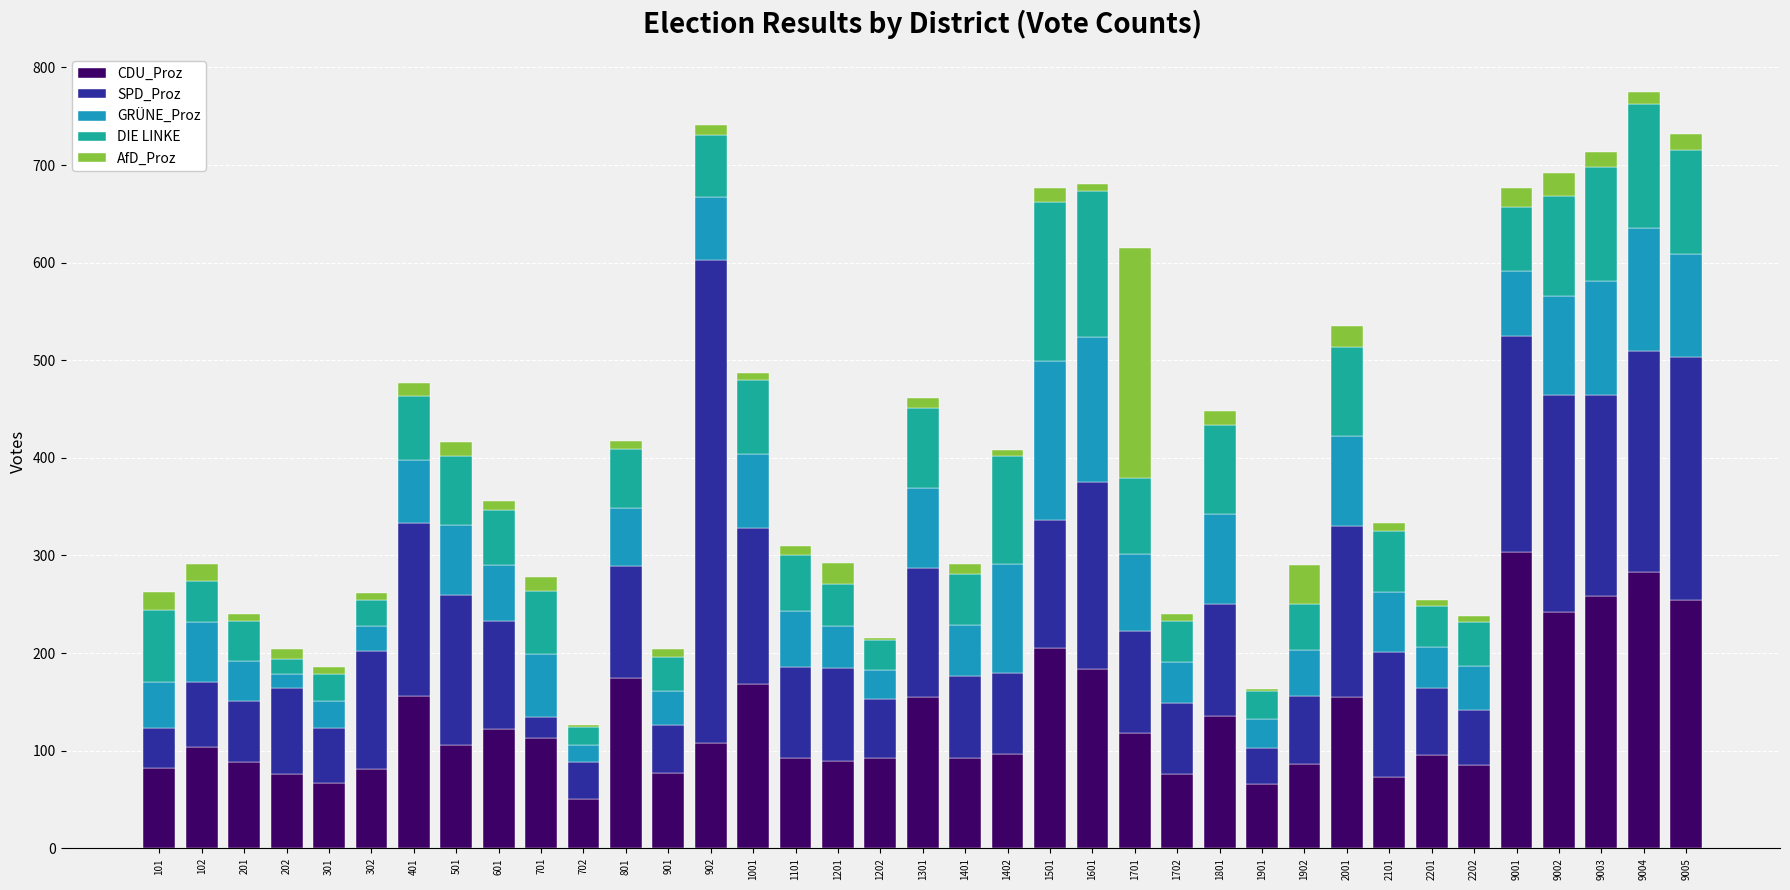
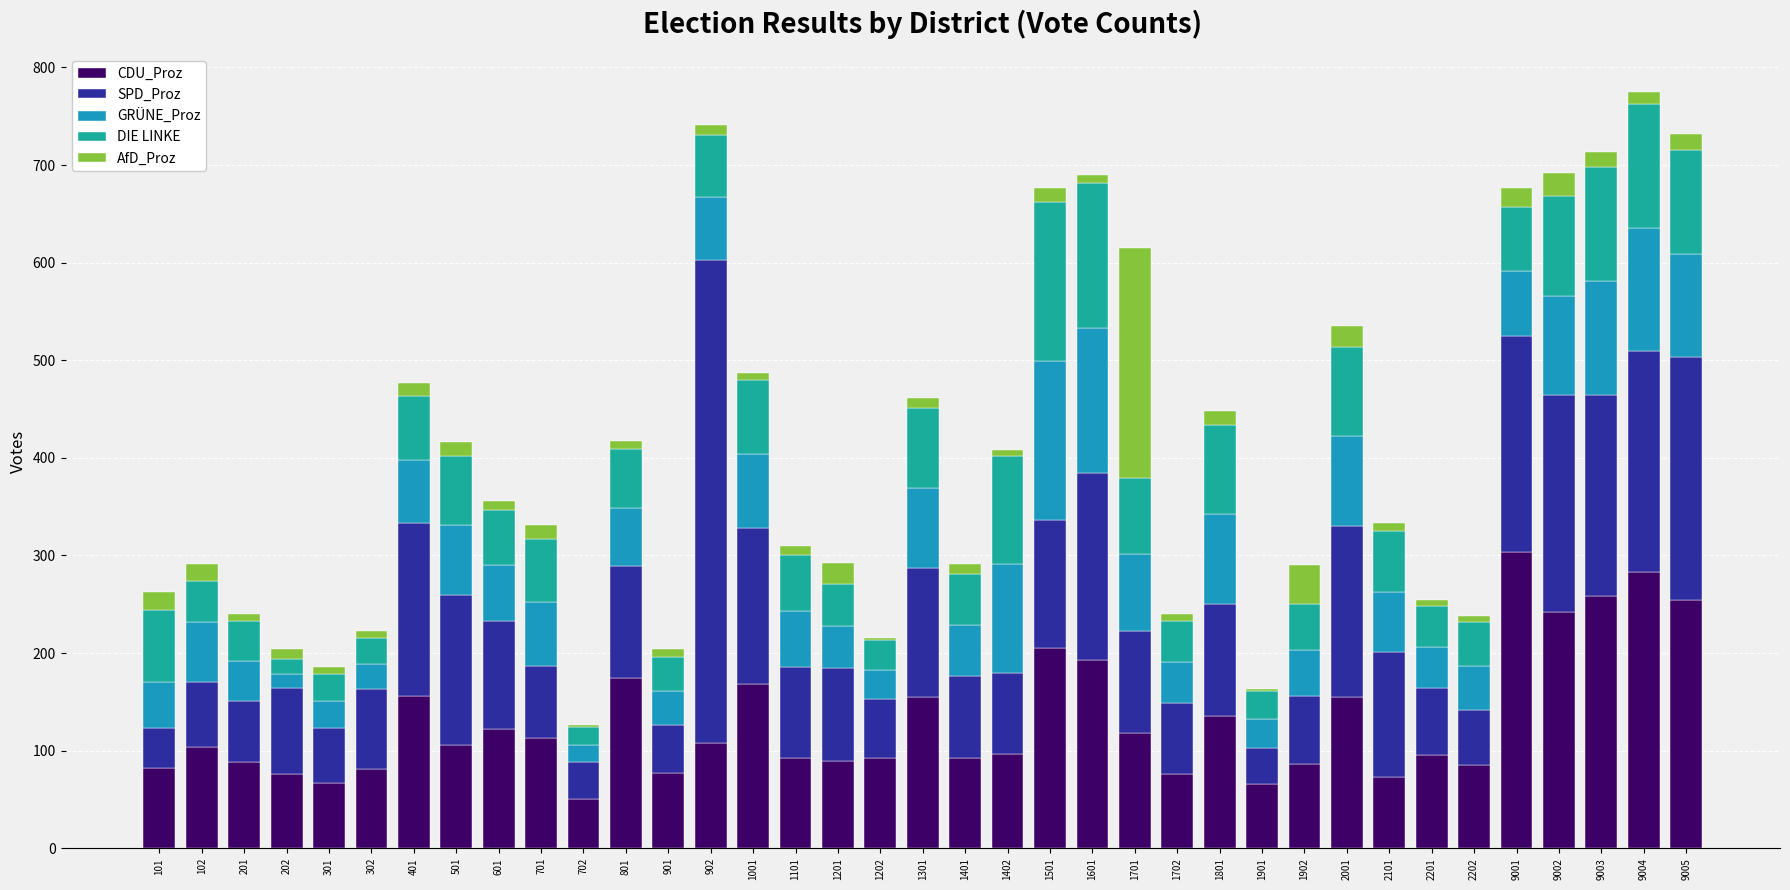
SPD_Proz, 302: 120 -> 80
SPD_Proz, 701: 20 -> 70
CDU_Proz, 1601: 180 -> 190
